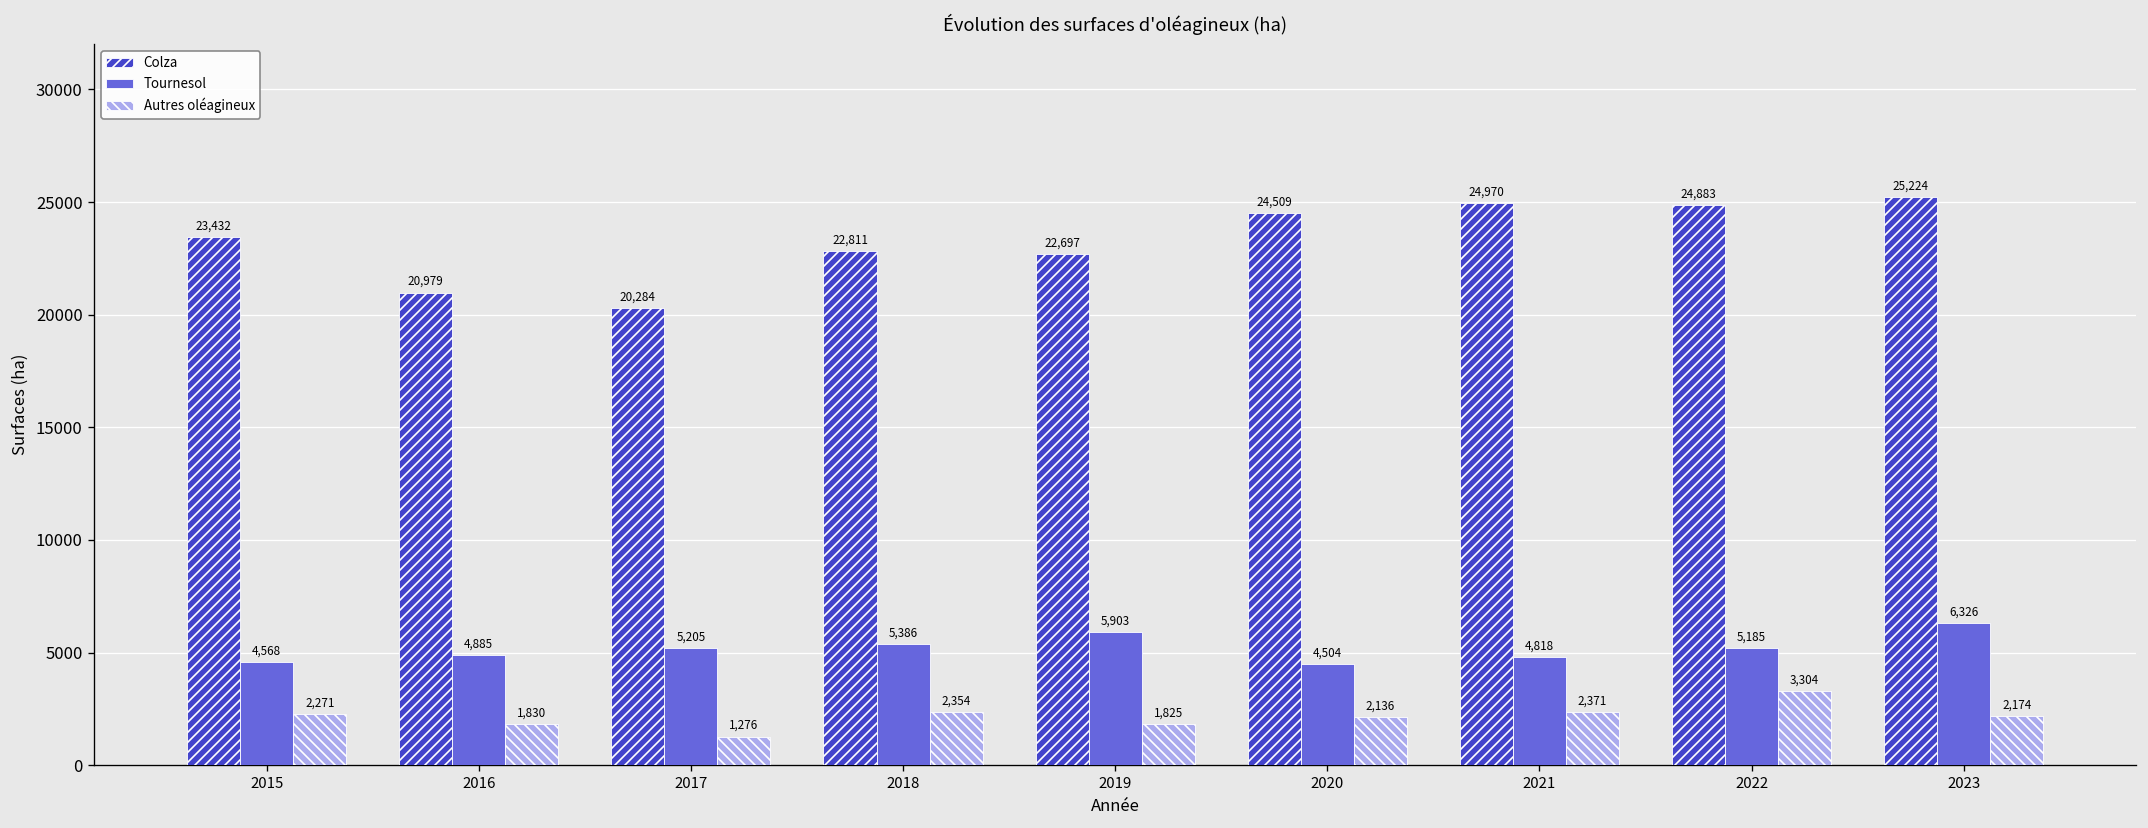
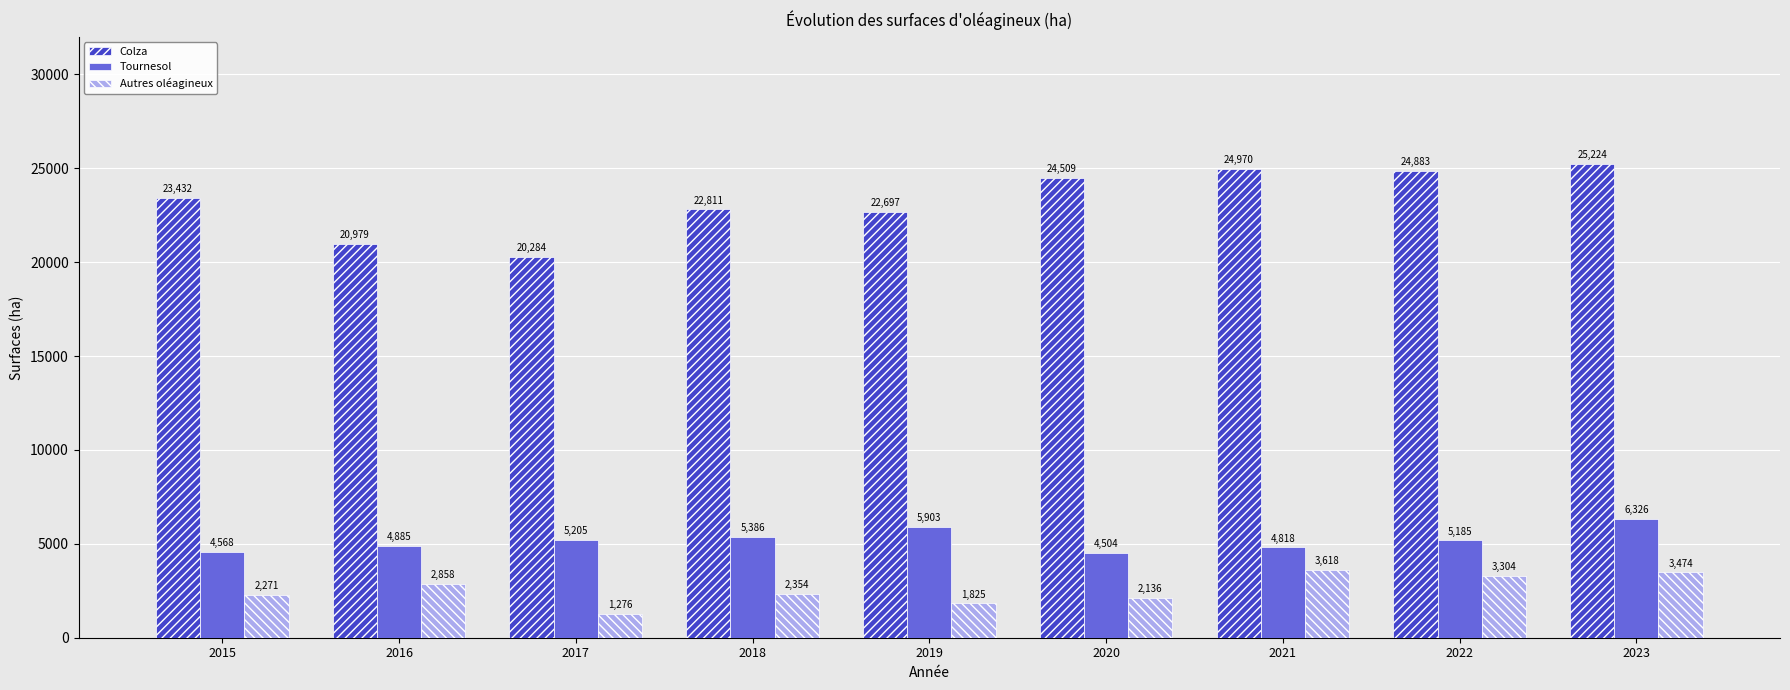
Autres oléagineux, 2016: 1,830 -> 2,858
Autres oléagineux, 2021: 2,371 -> 3,618
Autres oléagineux, 2023: 2,174 -> 3,474
